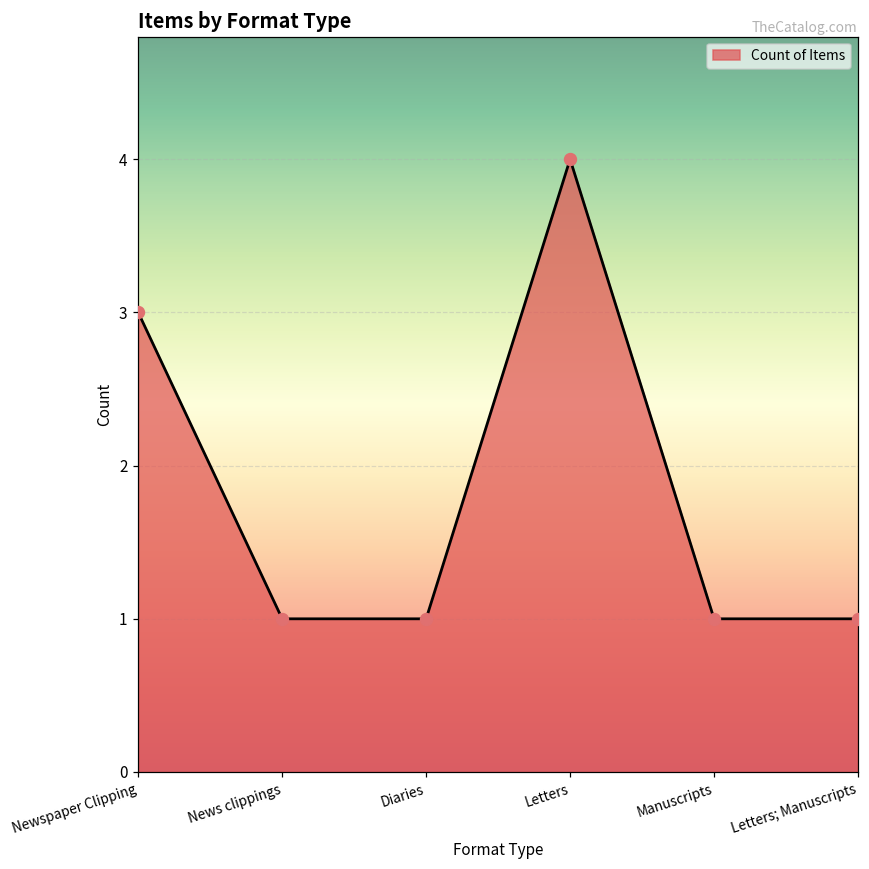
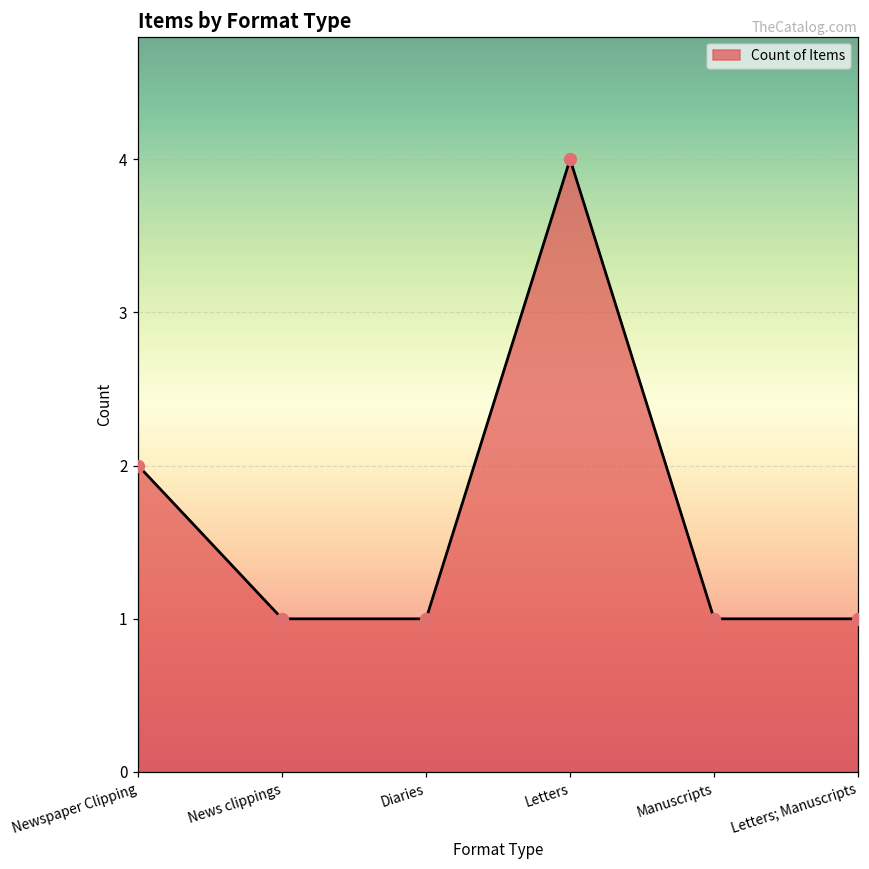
Newspaper Clipping: 3 -> 2
